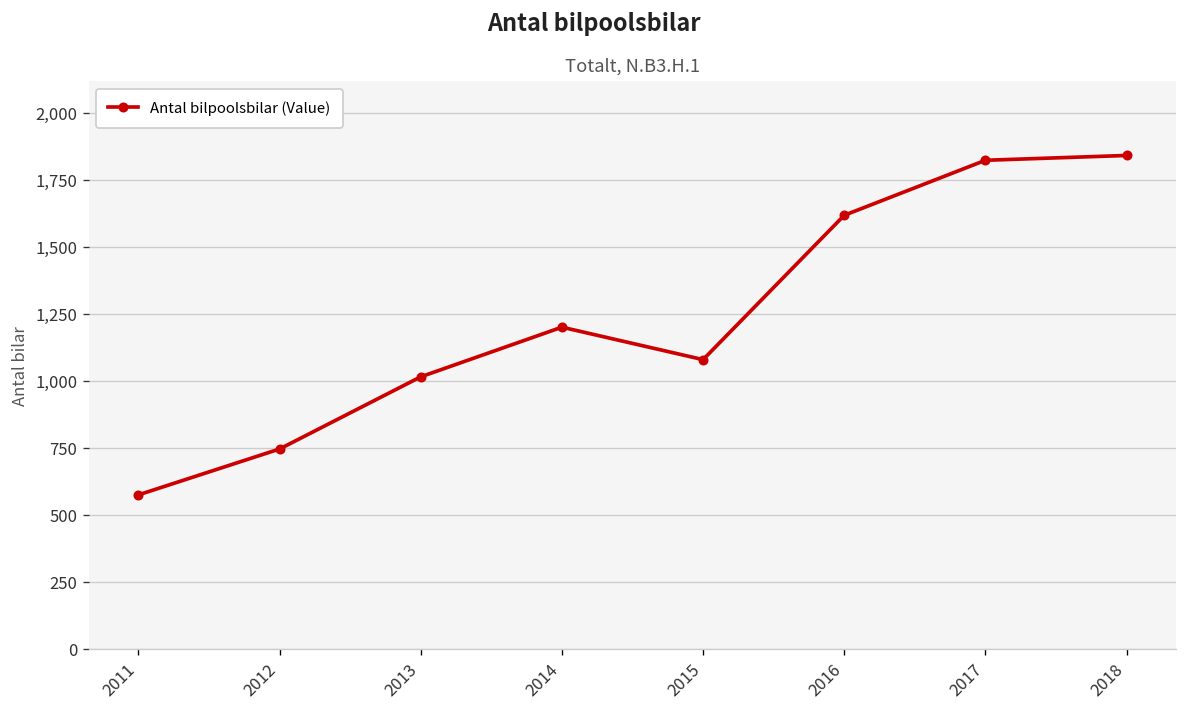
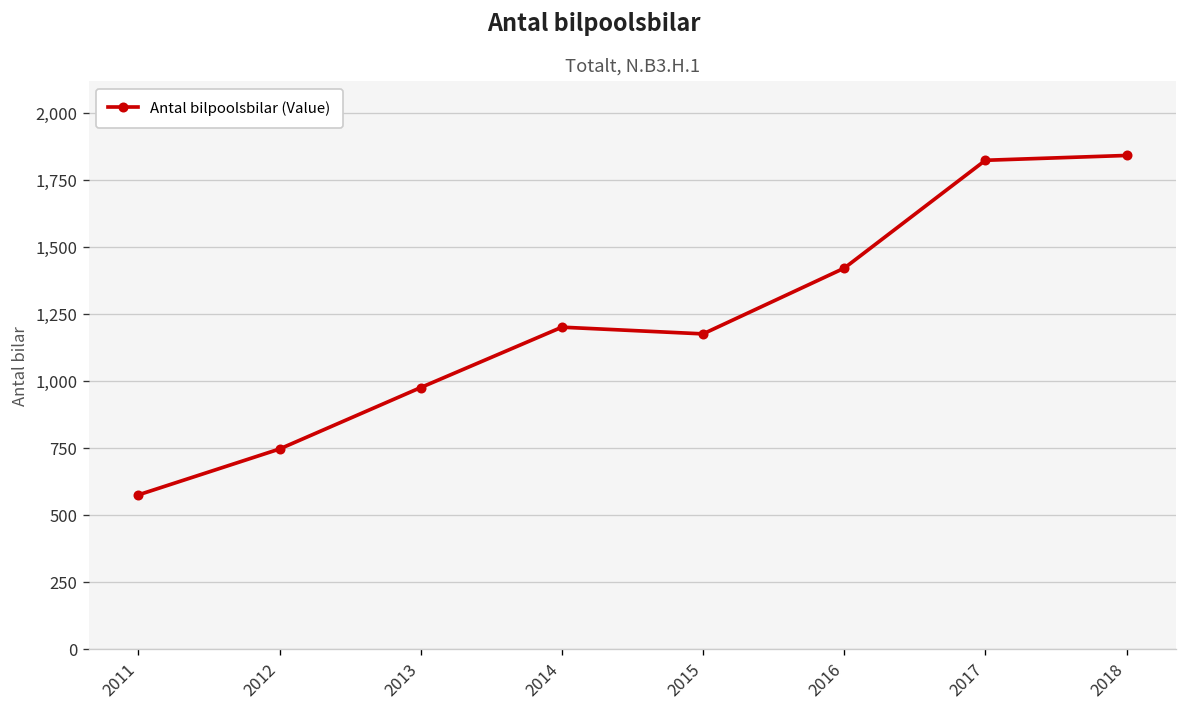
2013: 1,020 -> 980
2015: 1,080 -> 1,180
2016: 1,620 -> 1,420
